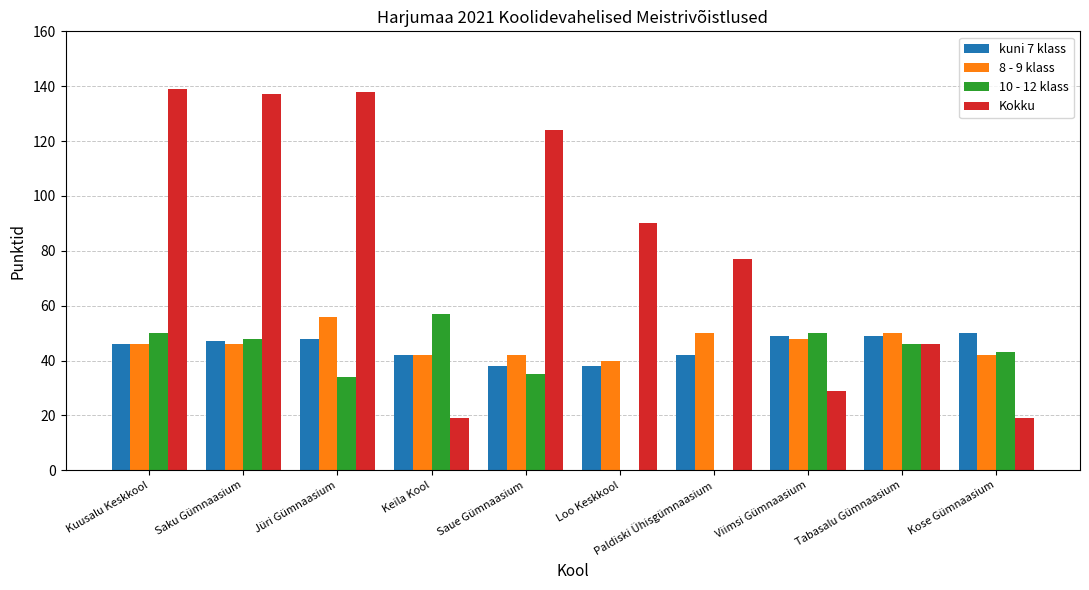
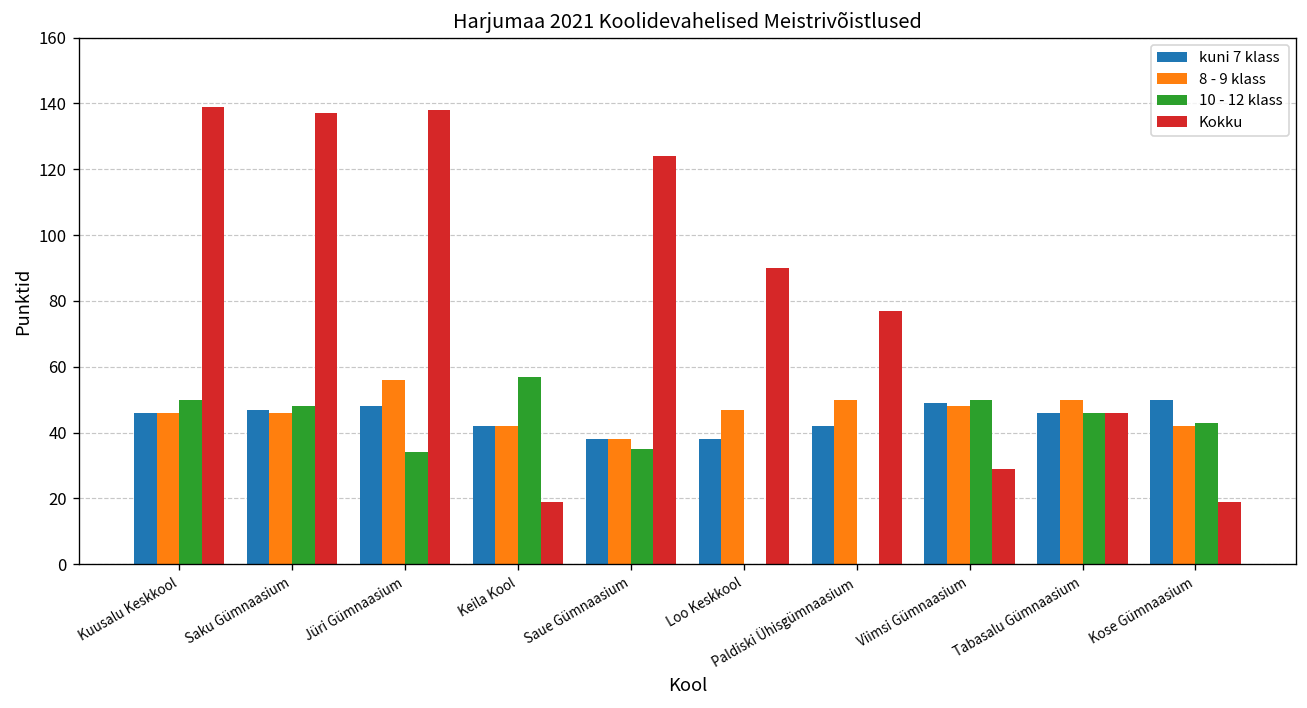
8 - 9 klass, Saue Gümnaasium: 42 -> 38
8 - 9 klass, Loo Keskkool: 40 -> 47
kuni 7 klass, Tabasalu Gümnaasium: 49 -> 46
